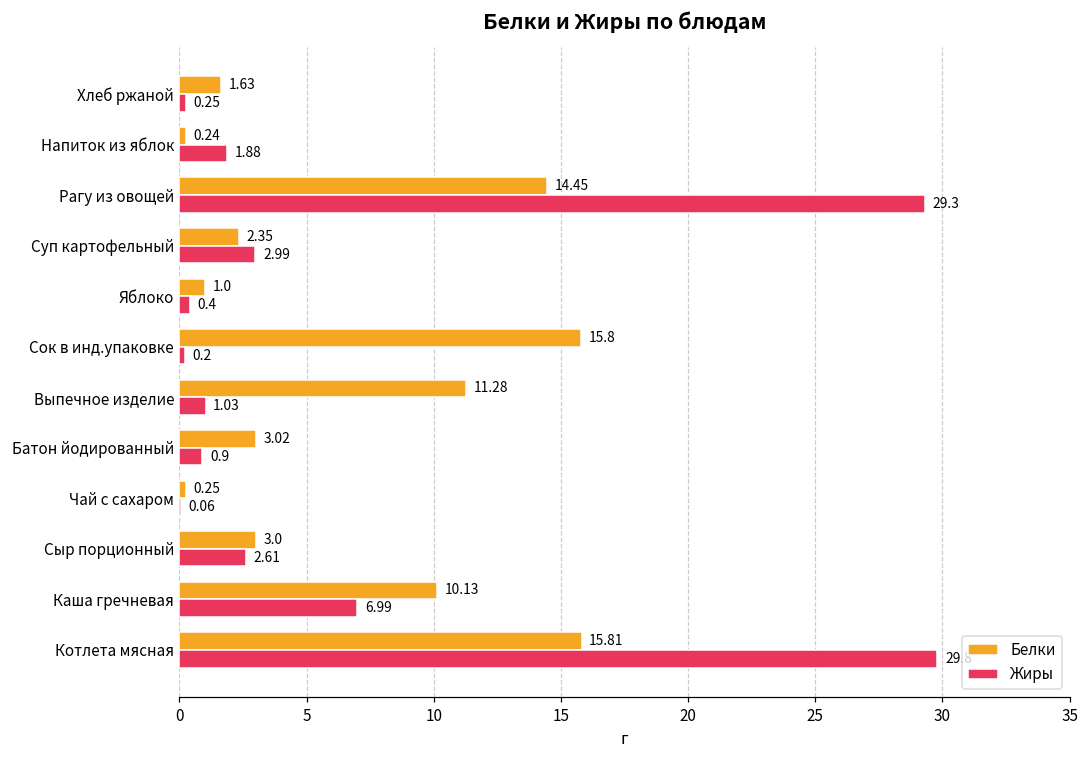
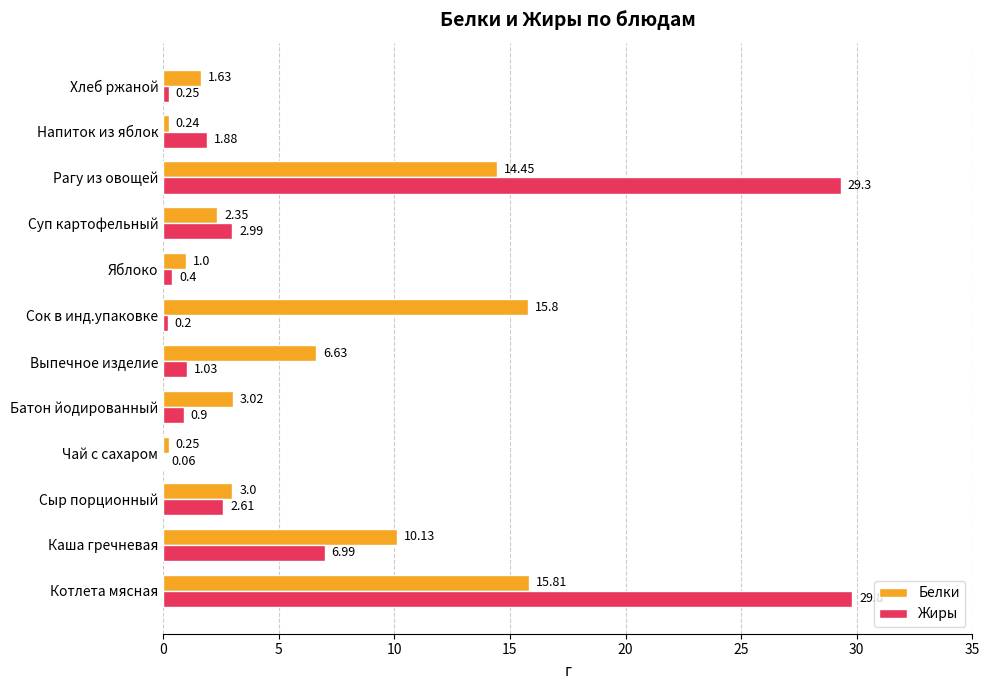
Белки, Выпечное изделие: 11.28 -> 6.63
